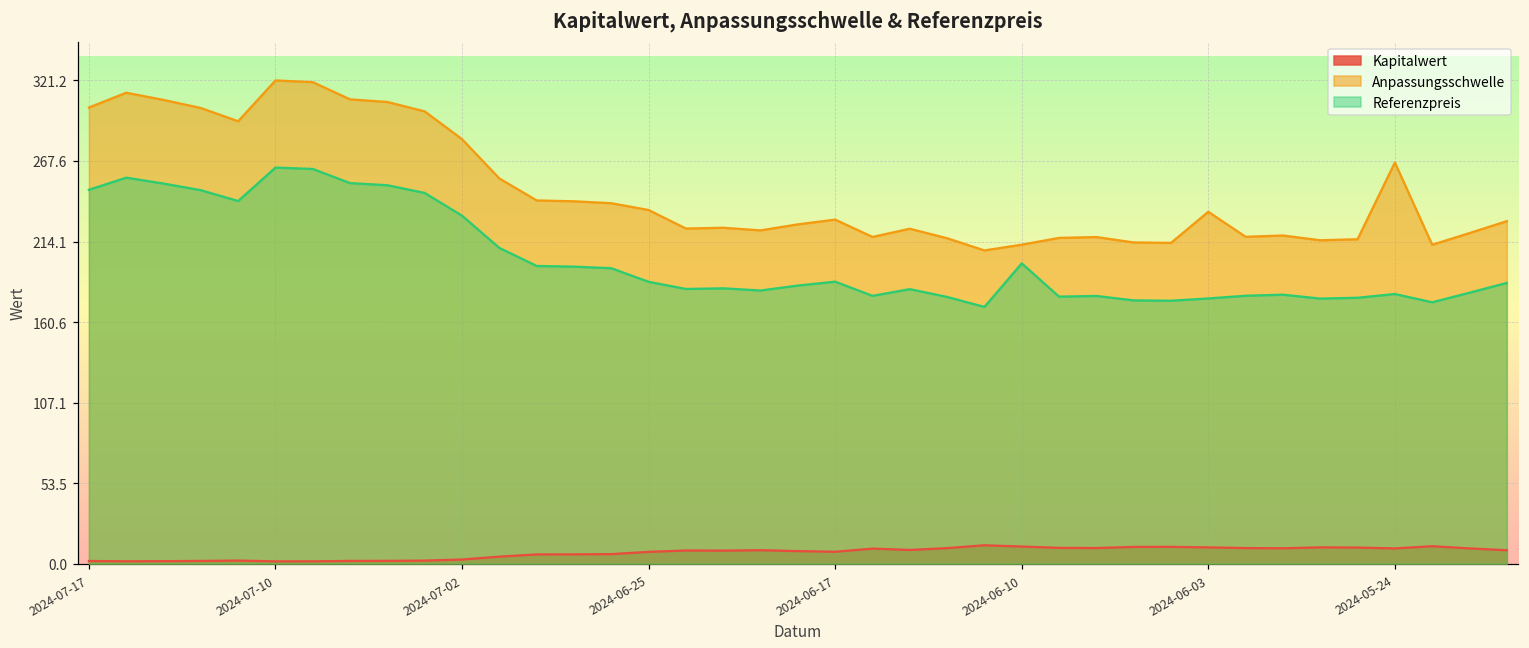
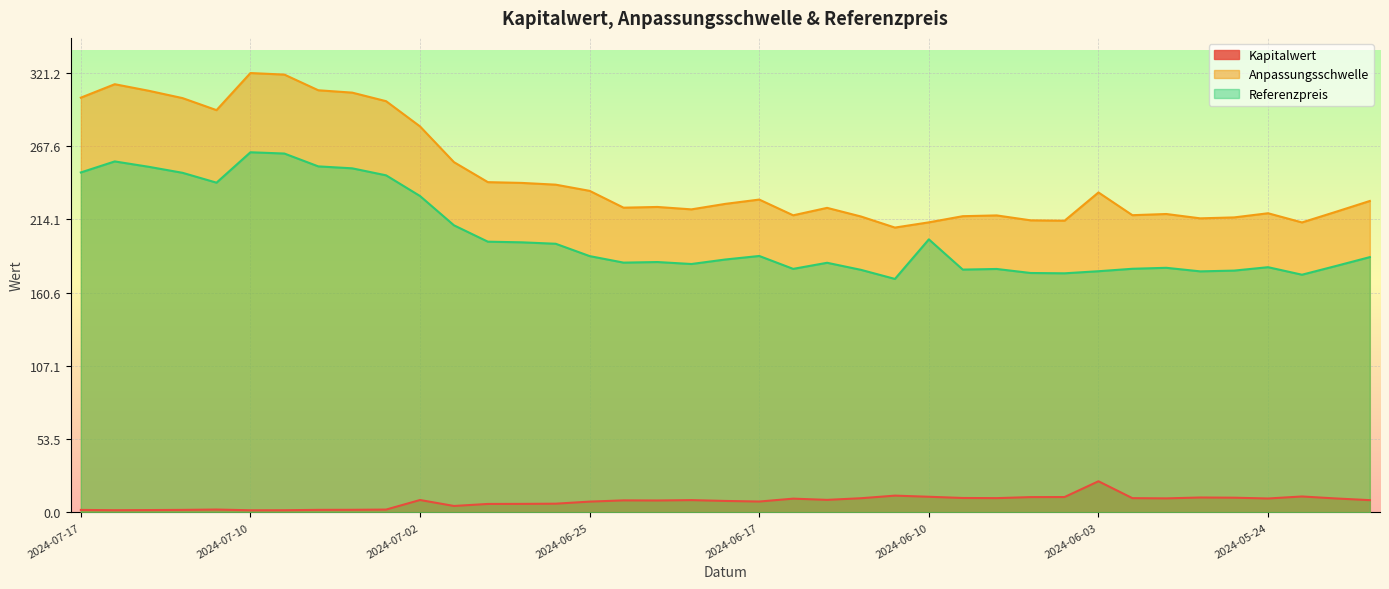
Kapitalwert, 2024-07-02: 3 -> 9
Kapitalwert, 2024-06-03: 11 -> 23
Anpassungsschwelle, 2024-05-24: 267 -> 219
